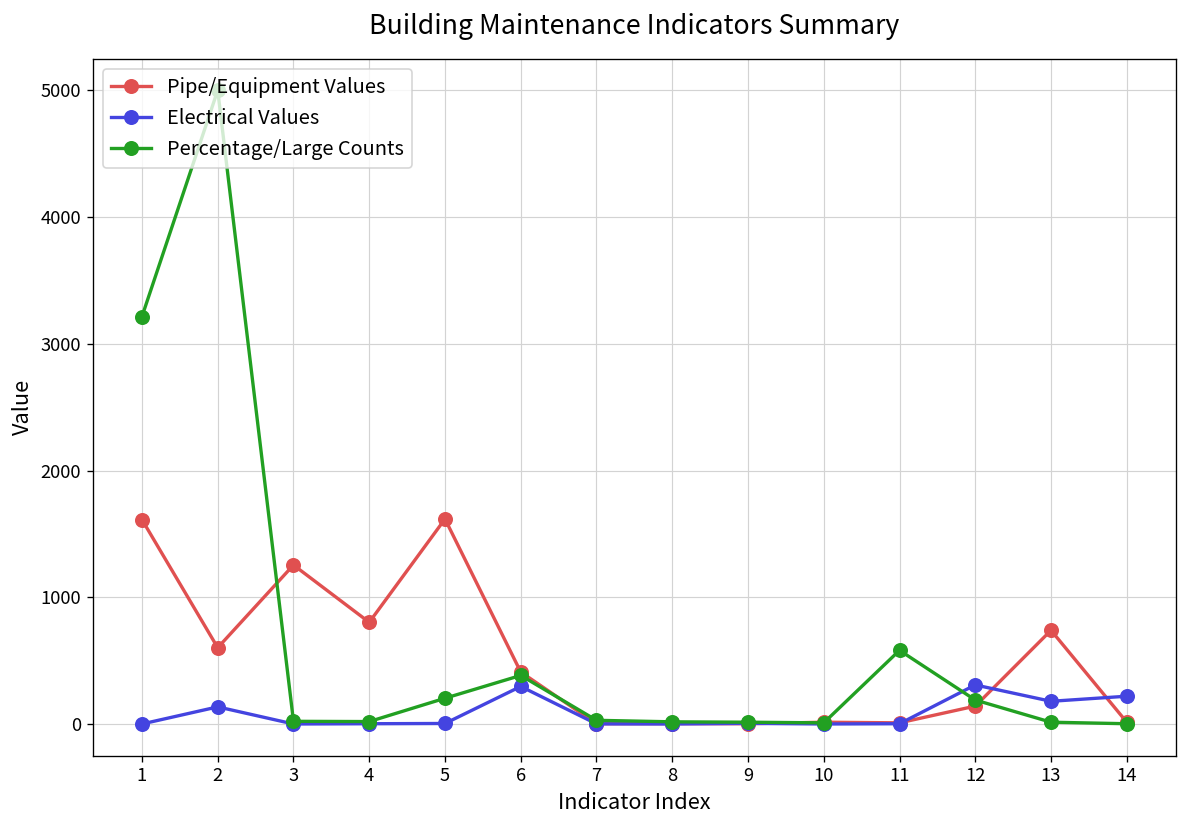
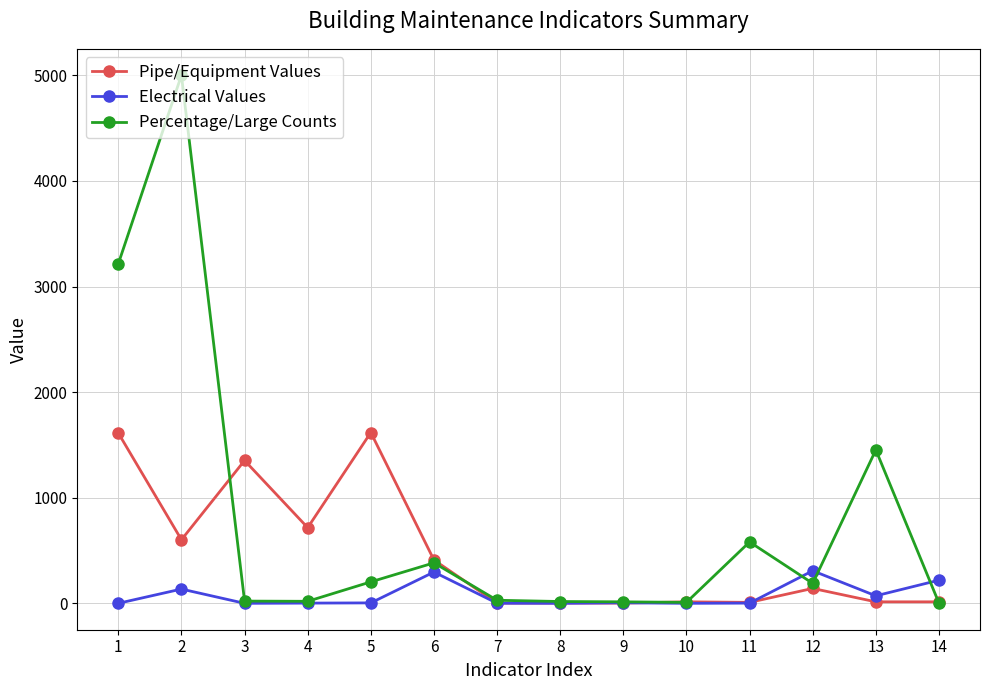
Pipe/Equipment Values, 3: 1260 -> 1350
Pipe/Equipment Values, 4: 800 -> 720
Pipe/Equipment Values, 13: 740 -> 20
Electrical Values, 13: 180 -> 70
Percentage/Large Counts, 13: 20 -> 1450
